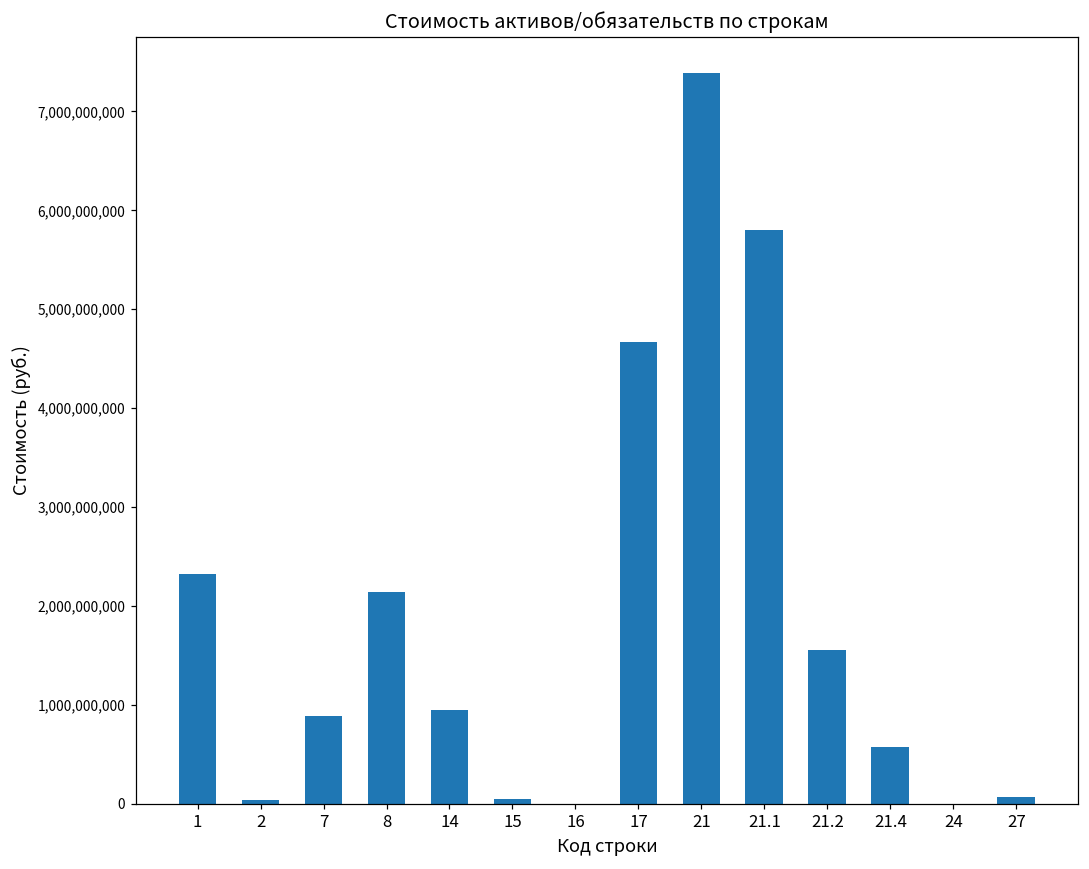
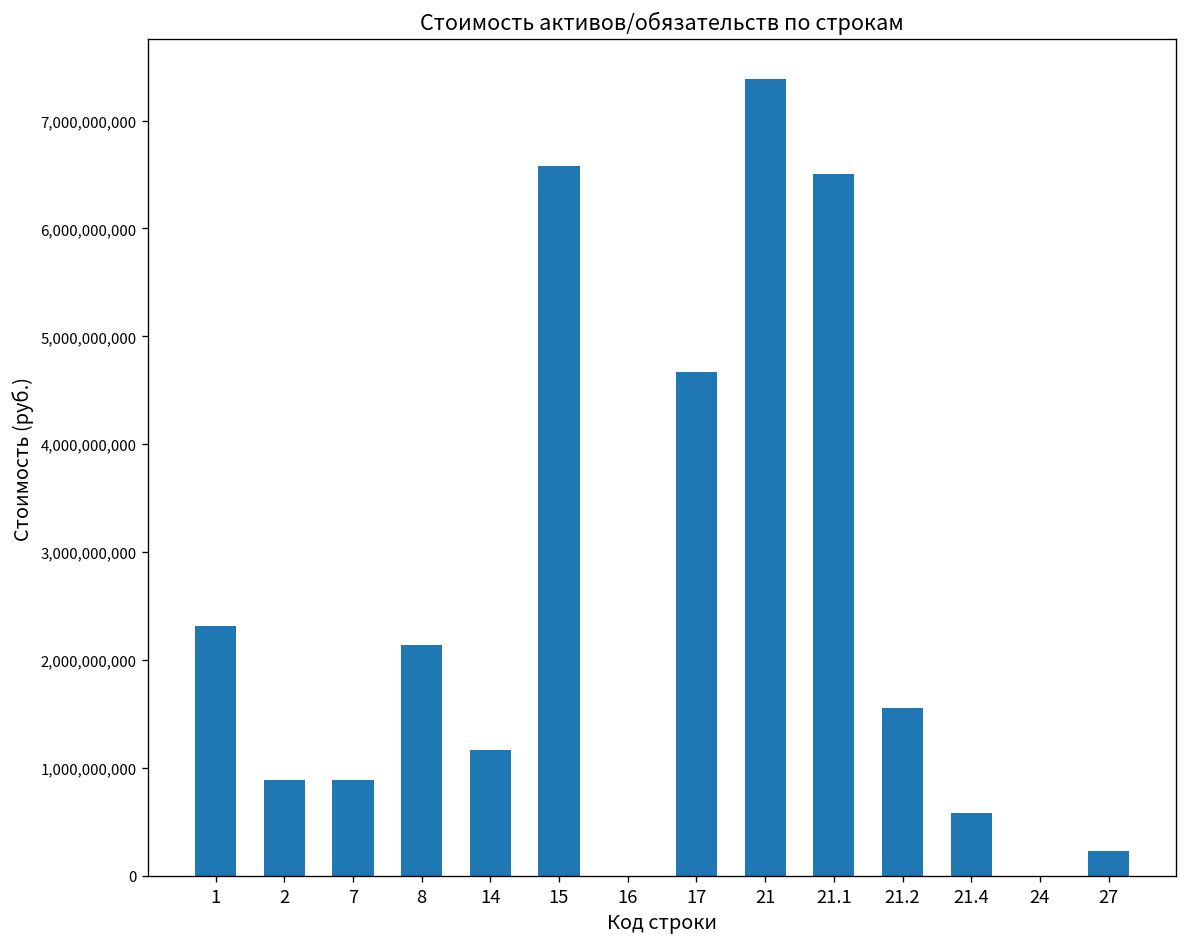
2: 0 -> 900,000,000
14: 900,000,000 -> 1,200,000,000
15: 0 -> 6,600,000,000
21.1: 5,800,000,000 -> 6,500,000,000
27: 100,000,000 -> 200,000,000
